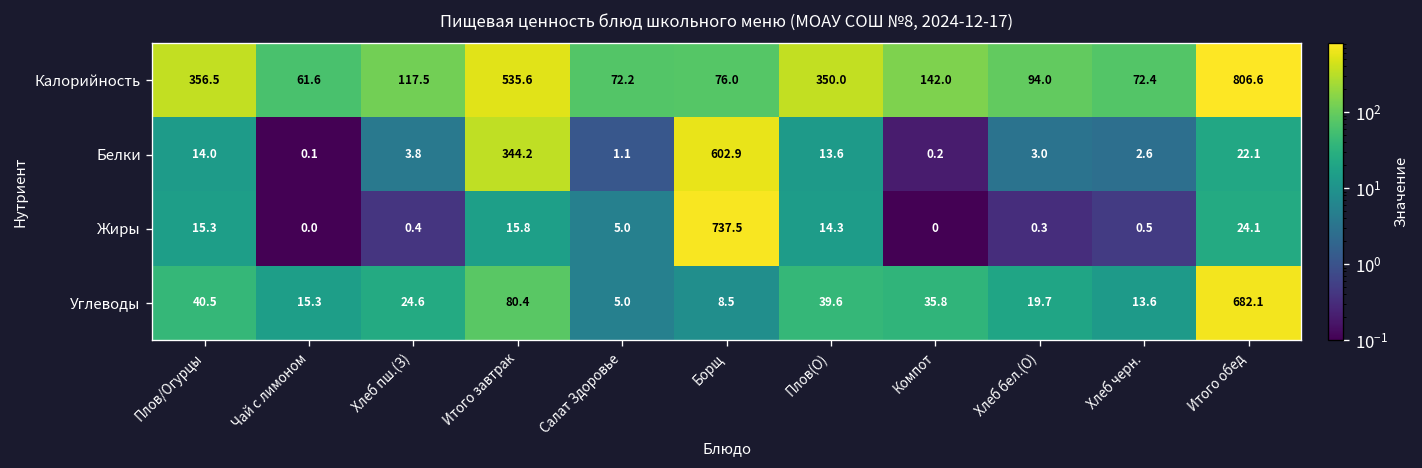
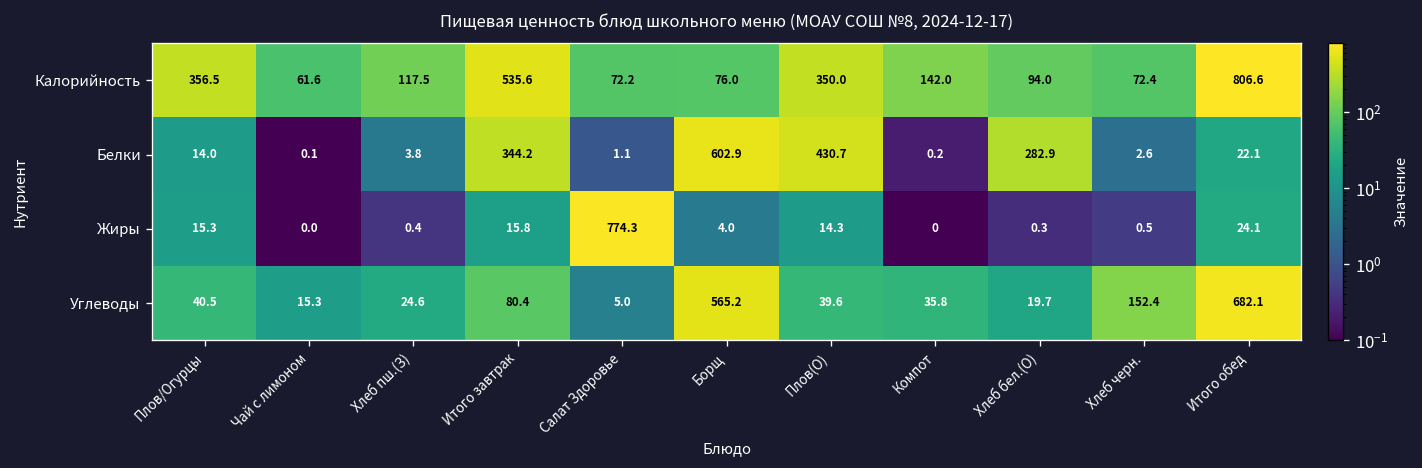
Белки, Плов(О): 13.6 -> 430.7
Белки, Хлеб бел.(О): 3.0 -> 282.9
Жиры, Салат Здоровье: 5.0 -> 774.3
Жиры, Борщ: 737.5 -> 4.0
Углеводы, Борщ: 8.5 -> 565.2
Углеводы, Хлеб черн.: 13.6 -> 152.4
